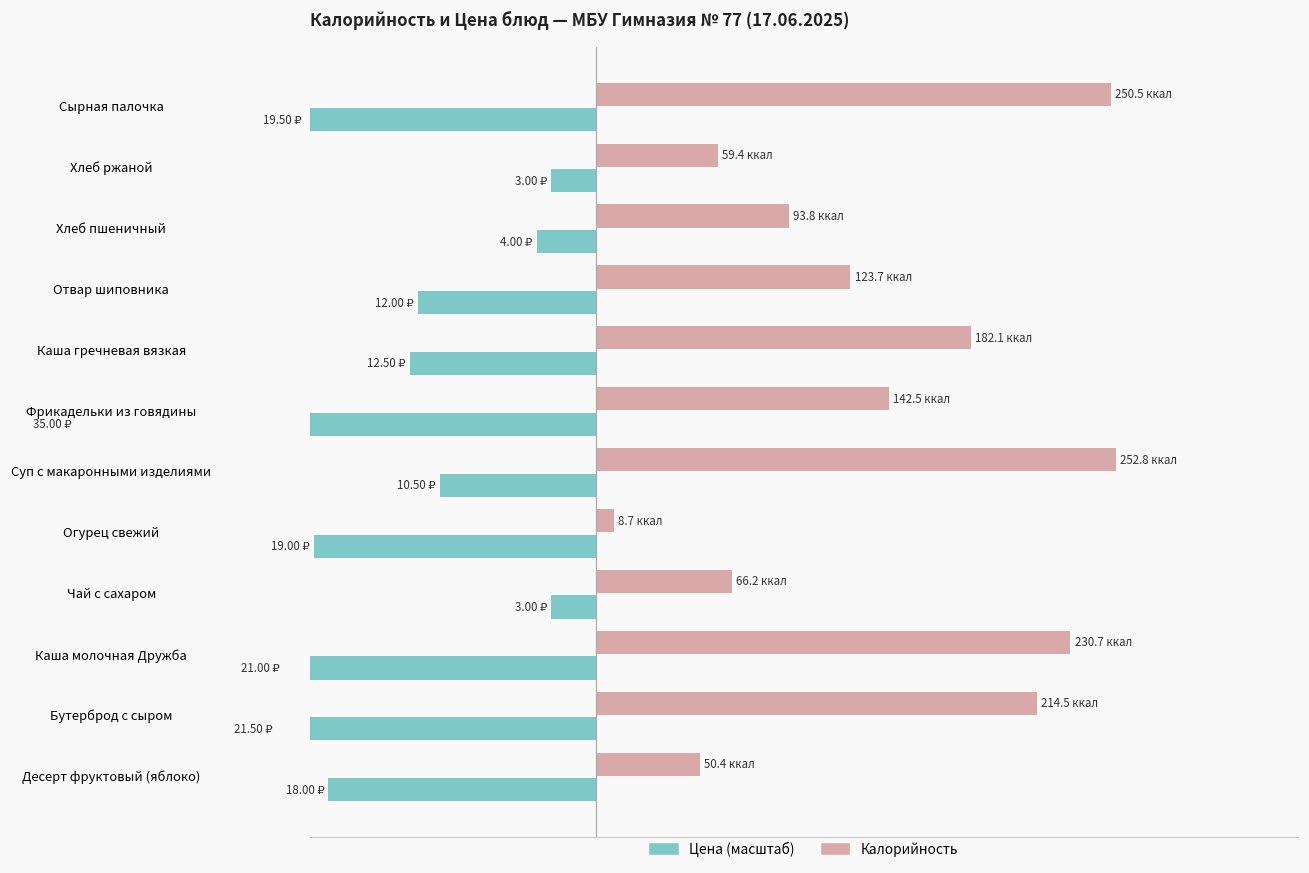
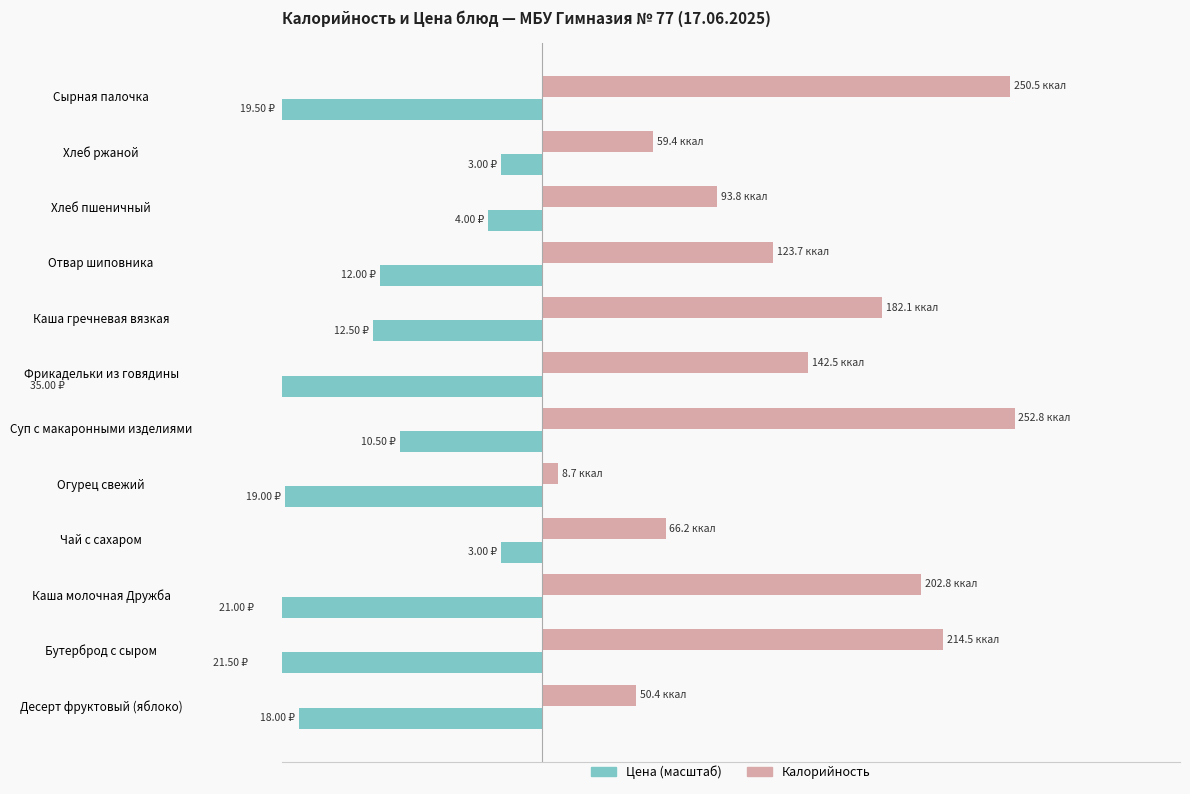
Калорийность, Каша молочная Дружба: 230.7 -> 202.8
